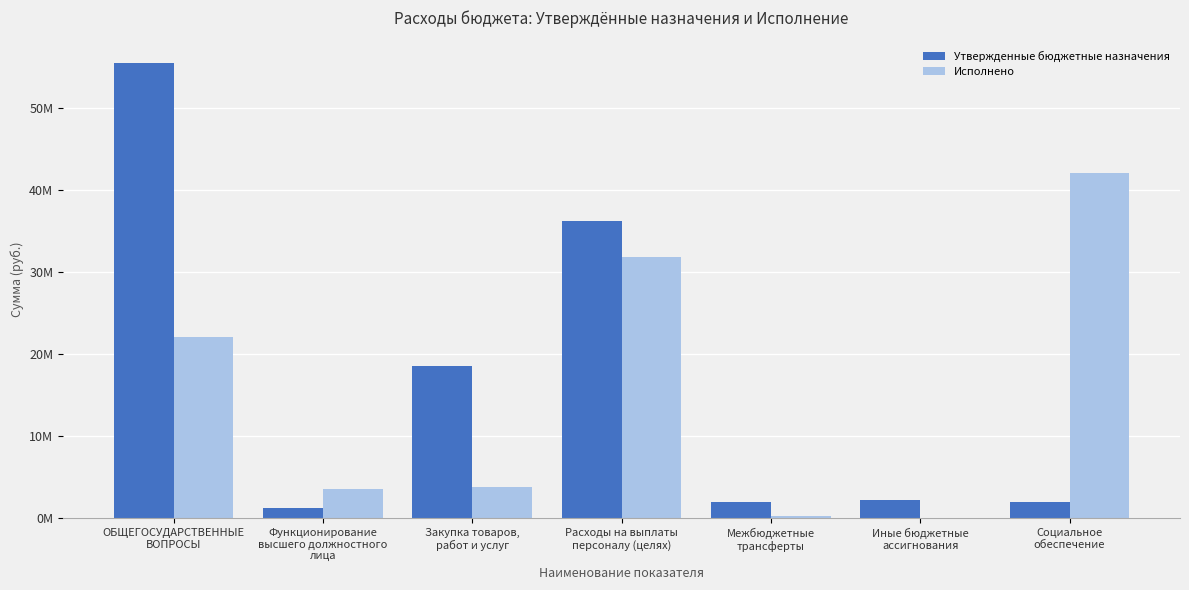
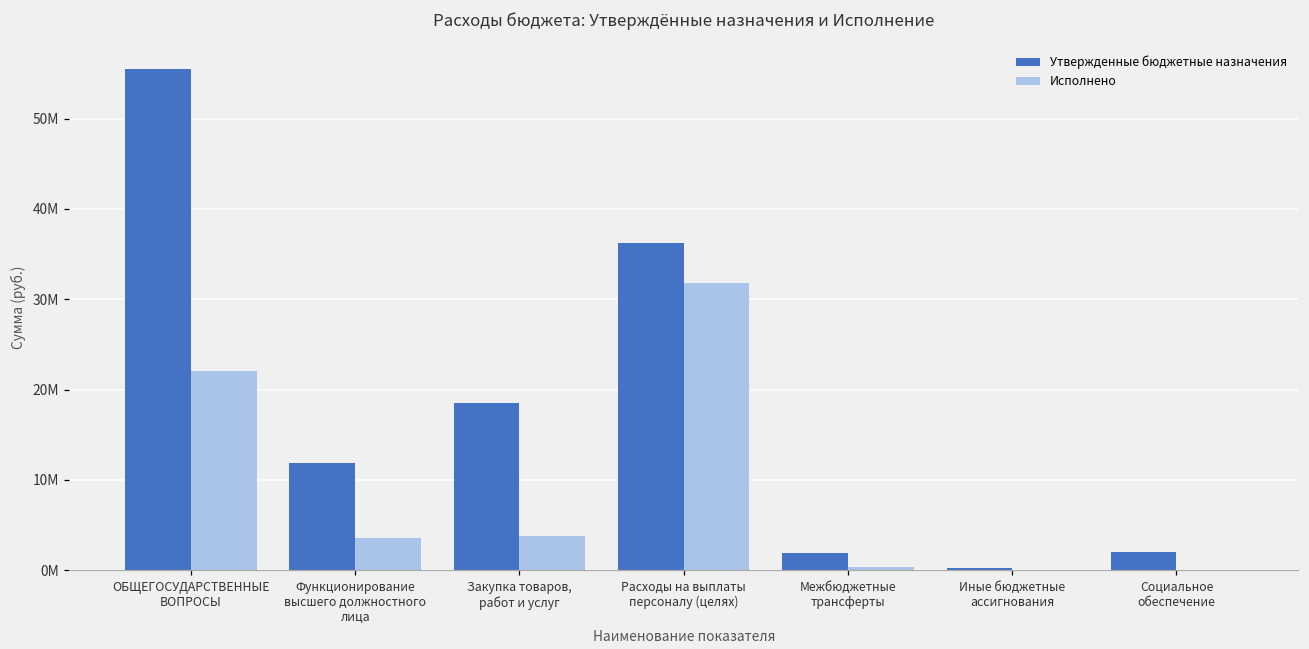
Утвержденные бюджетные назначения, Функционирование высшего должностного лица: 1000000 -> 12000000
Утвержденные бюджетные назначения, Иные бюджетные ассигнования: 2000000 -> 0
Исполнено, Социальное обеспечение: 42000000 -> 0
